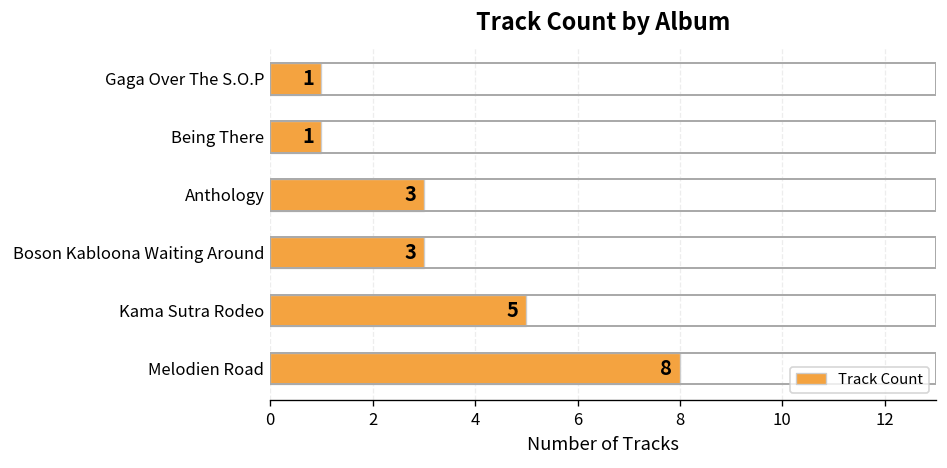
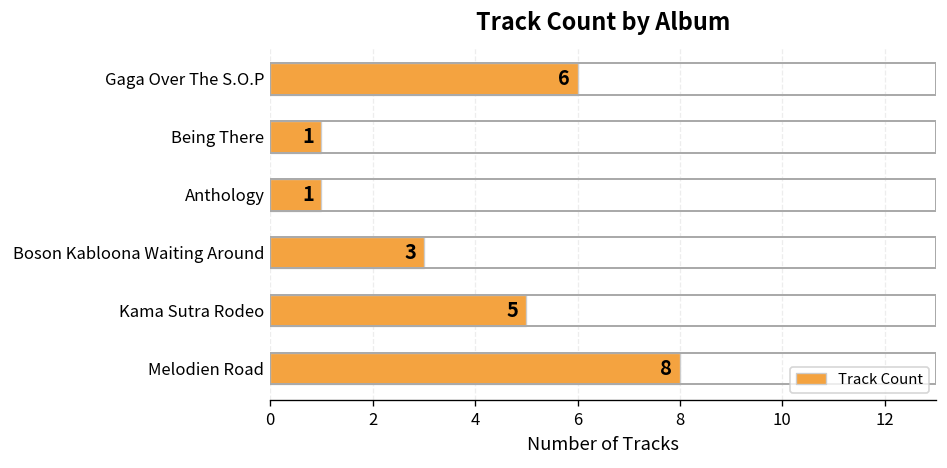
Gaga Over The S.O.P: 1 -> 6
Anthology: 3 -> 1
